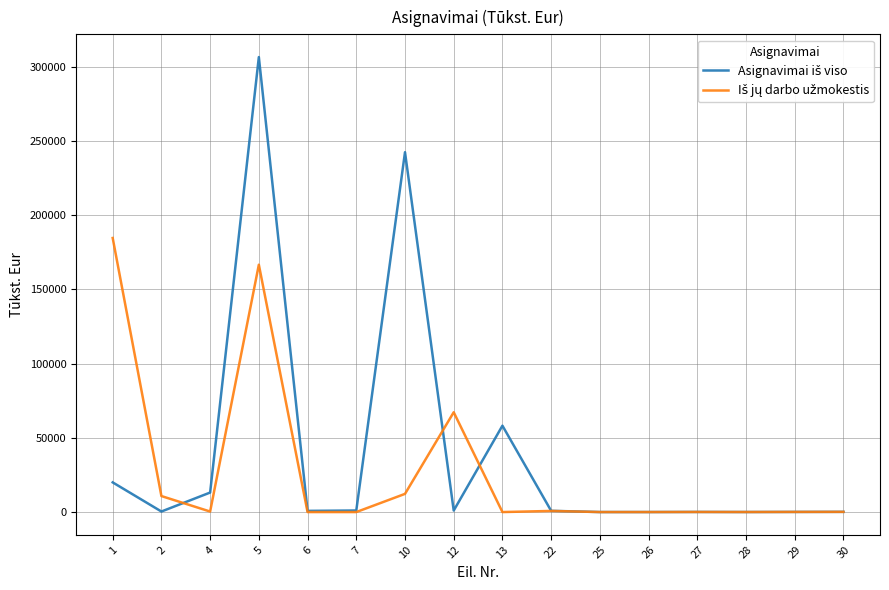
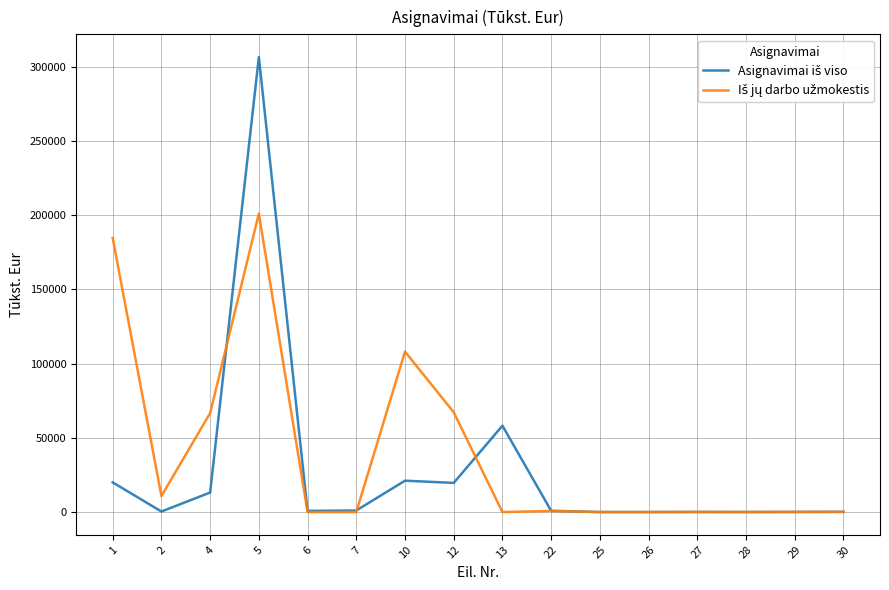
Iš jų darbo užmokestis, 4: 0 -> 67000
Iš jų darbo užmokestis, 5: 167000 -> 201000
Asignavimai iš viso, 10: 242000 -> 21000
Iš jų darbo užmokestis, 10: 12000 -> 108000
Asignavimai iš viso, 12: 1000 -> 20000
